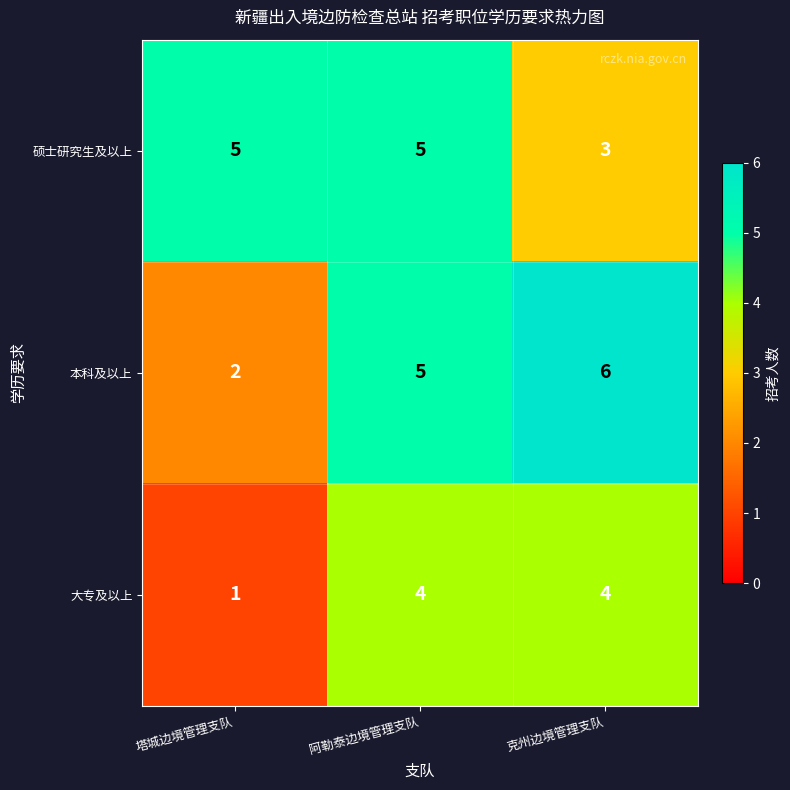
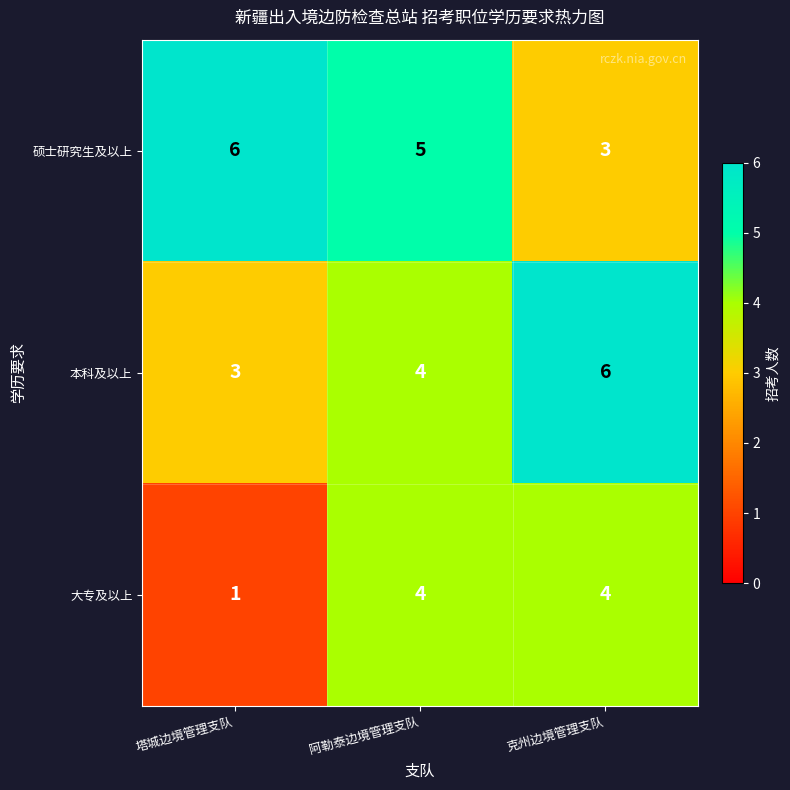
硕士研究生及以上, 塔城边境管理支队: 5 -> 6
本科及以上, 塔城边境管理支队: 2 -> 3
本科及以上, 阿勒泰边境管理支队: 5 -> 4
